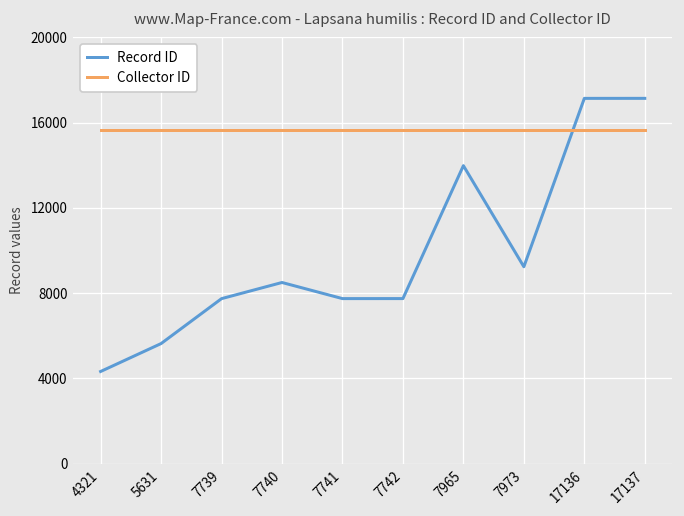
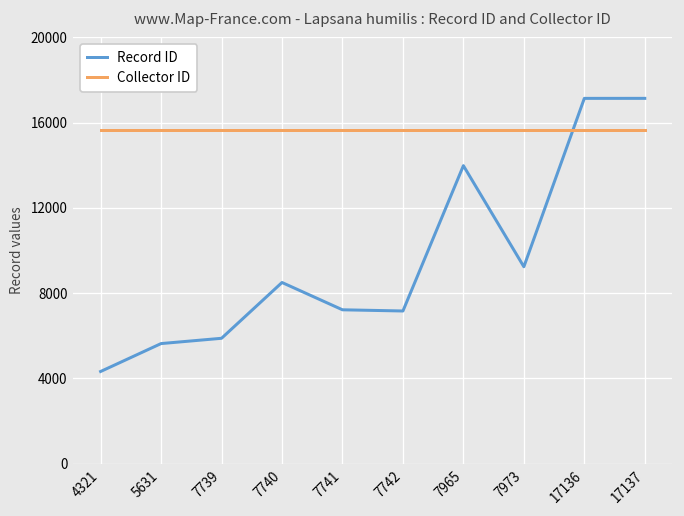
Record ID, 7739: 7700 -> 5900
Record ID, 7741: 7700 -> 7200
Record ID, 7742: 7700 -> 7200
